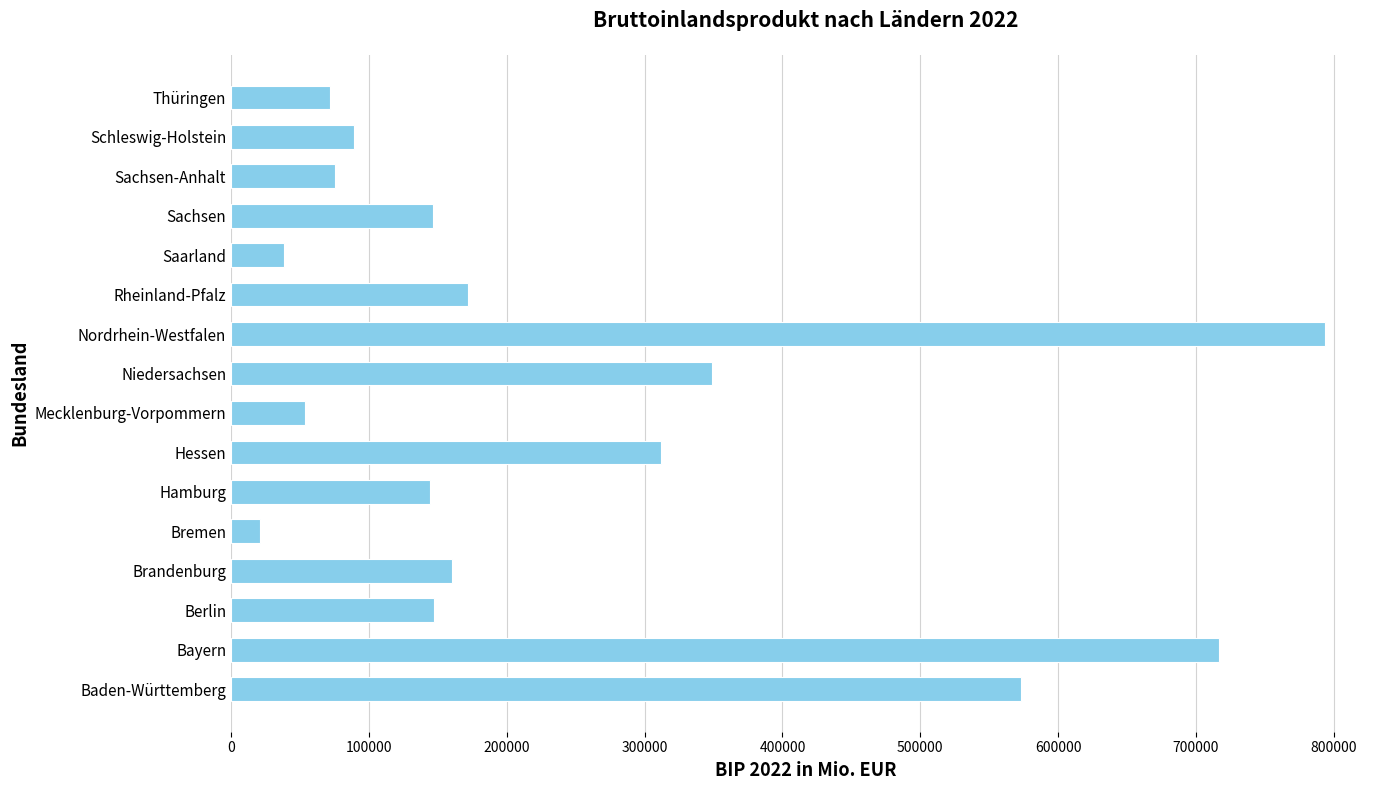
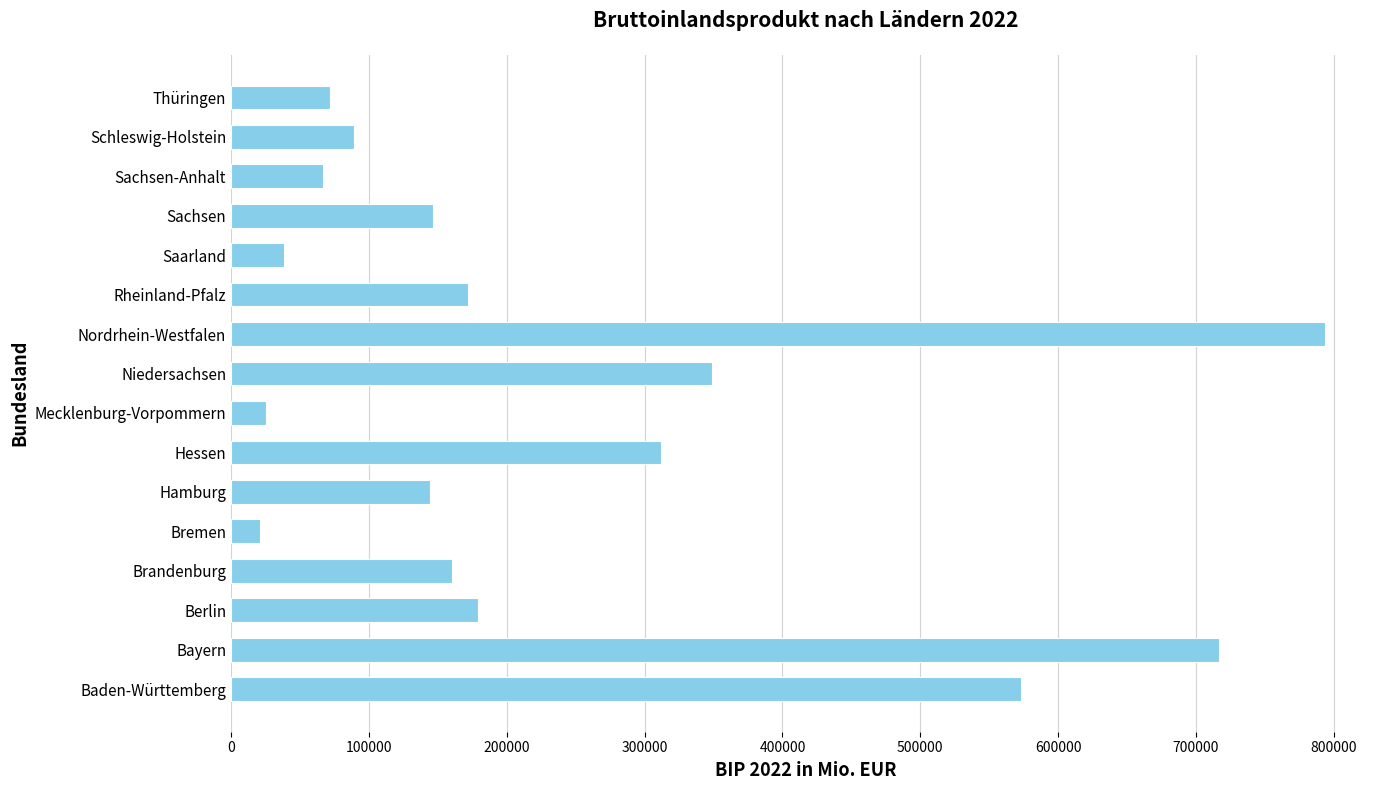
Sachsen-Anhalt: 75000 -> 66000
Mecklenburg-Vorpommern: 53000 -> 26000
Berlin: 147000 -> 179000
